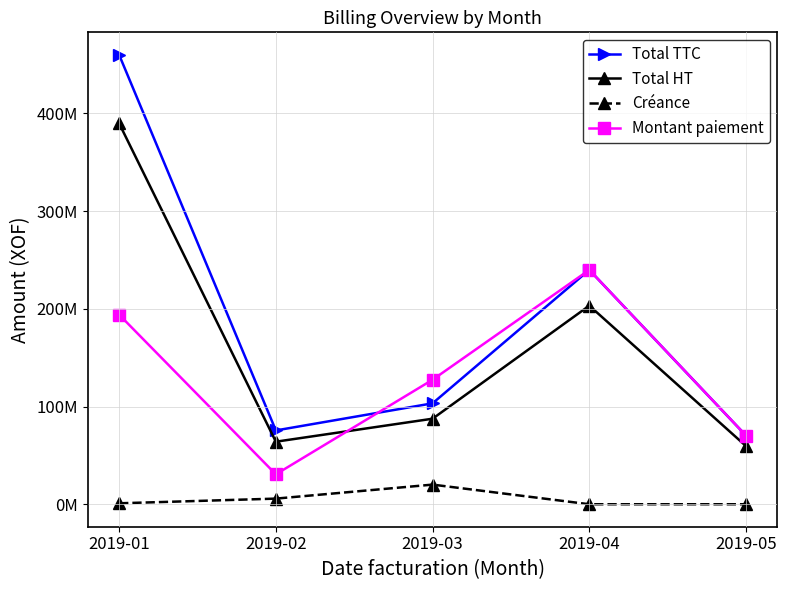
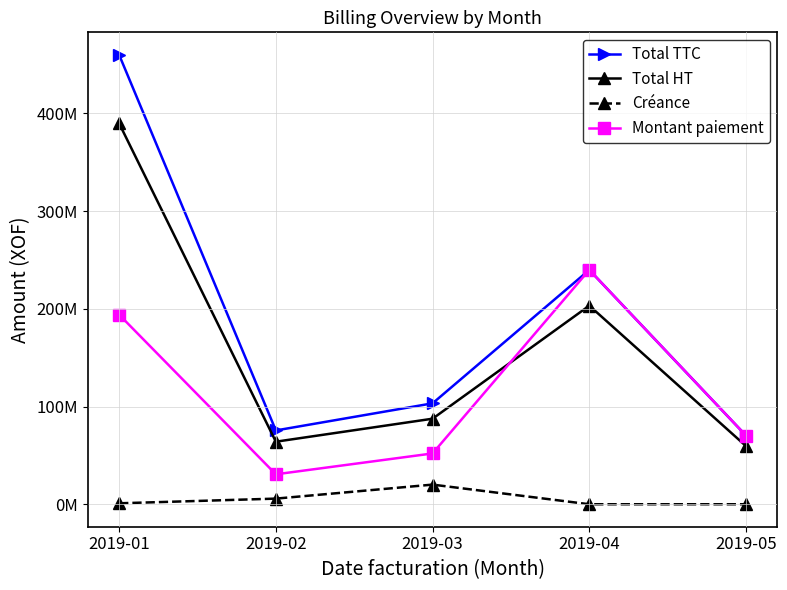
Montant paiement, 2019-03: 130000000 -> 50000000
